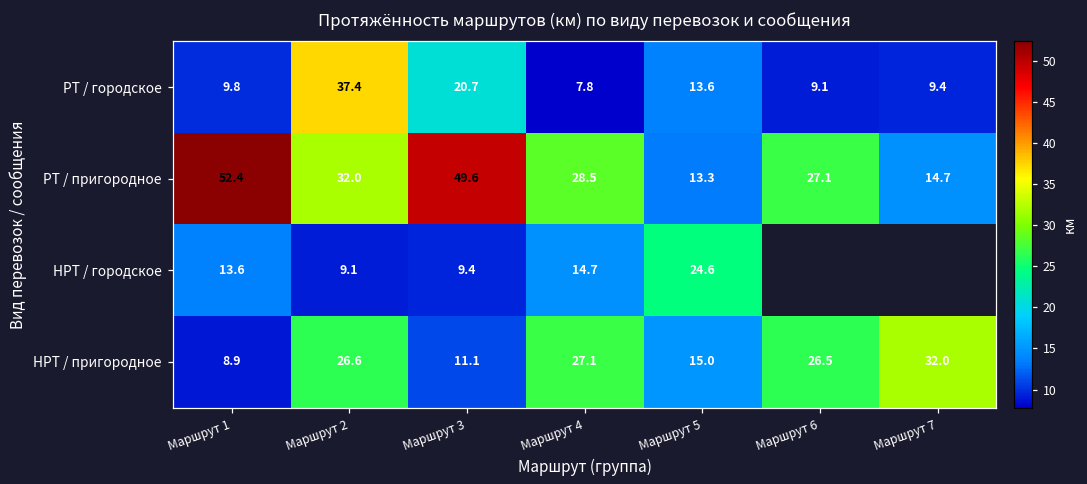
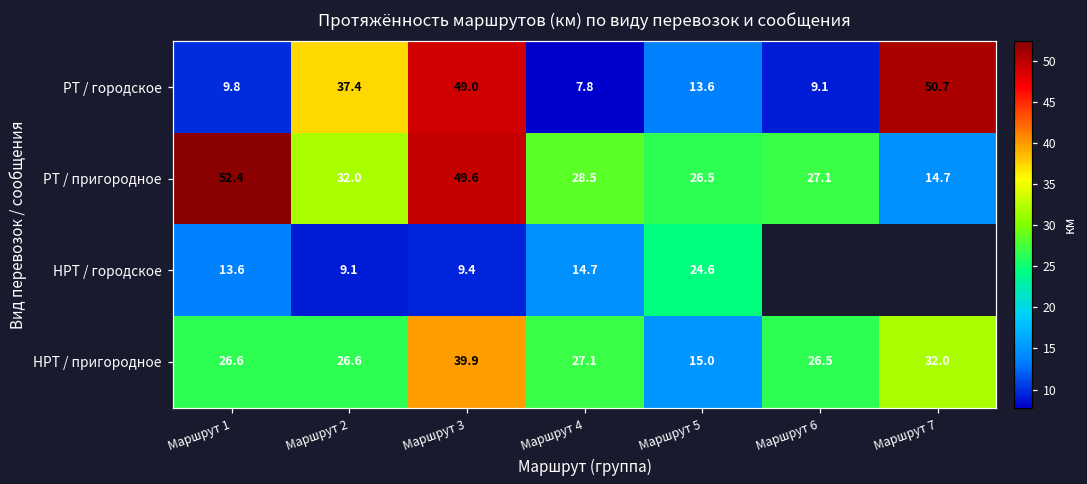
РТ / городское, Маршрут 3: 20.7 -> 49.0
РТ / городское, Маршрут 7: 9.4 -> 50.7
РТ / пригородное, Маршрут 5: 13.3 -> 26.5
НРТ / пригородное, Маршрут 1: 8.9 -> 26.6
НРТ / пригородное, Маршрут 3: 11.1 -> 39.9
